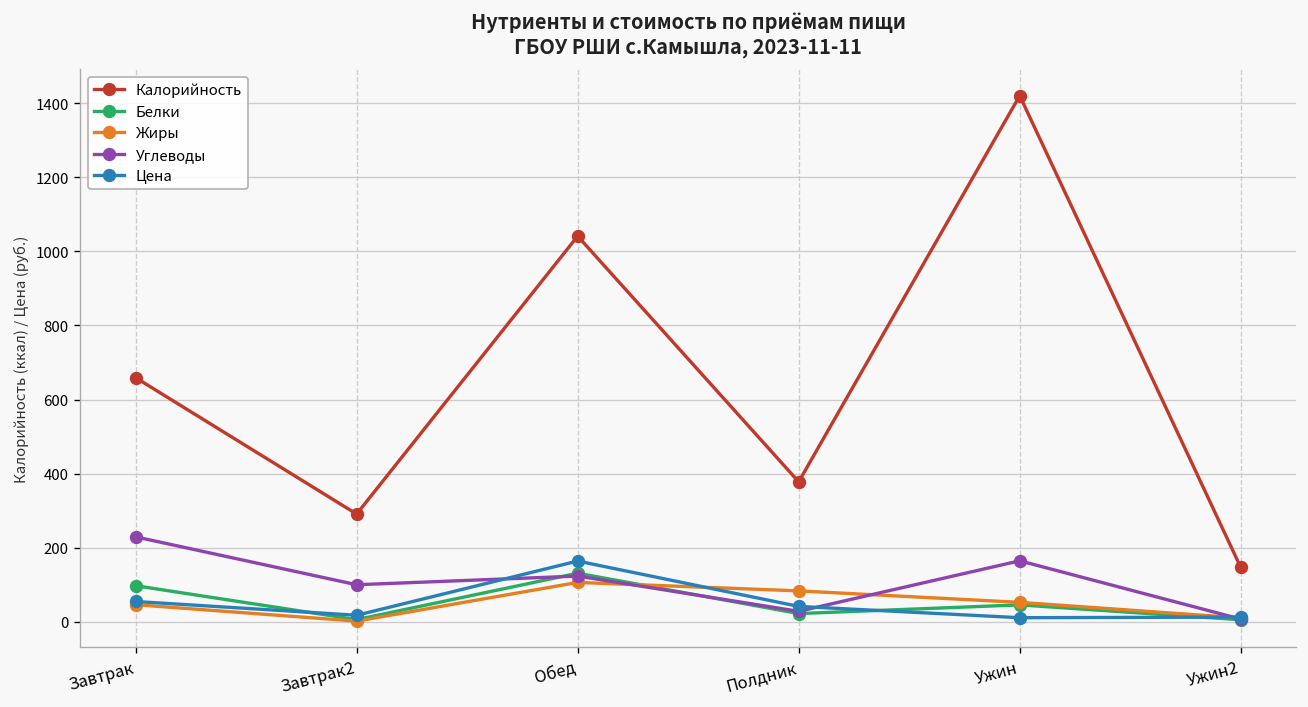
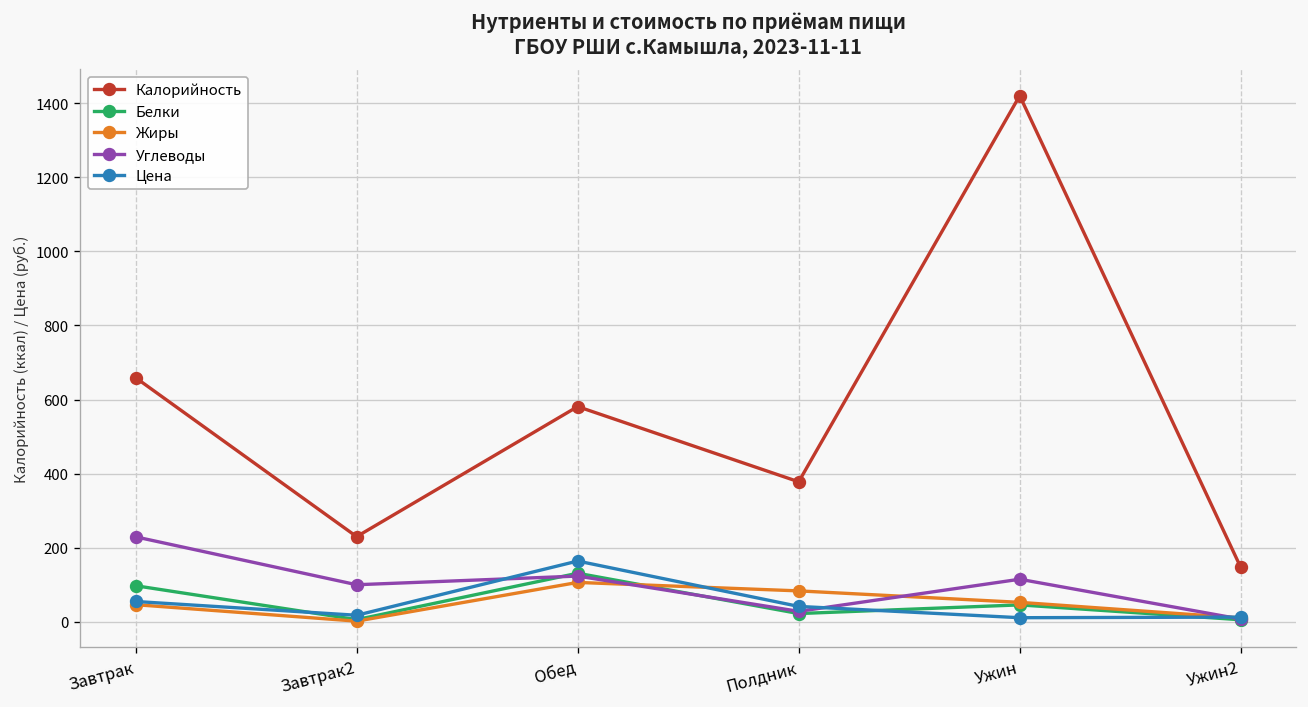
Калорийность, Завтрак2: 290 -> 230
Калорийность, Обед: 1040 -> 580
Углеводы, Ужин: 160 -> 120
